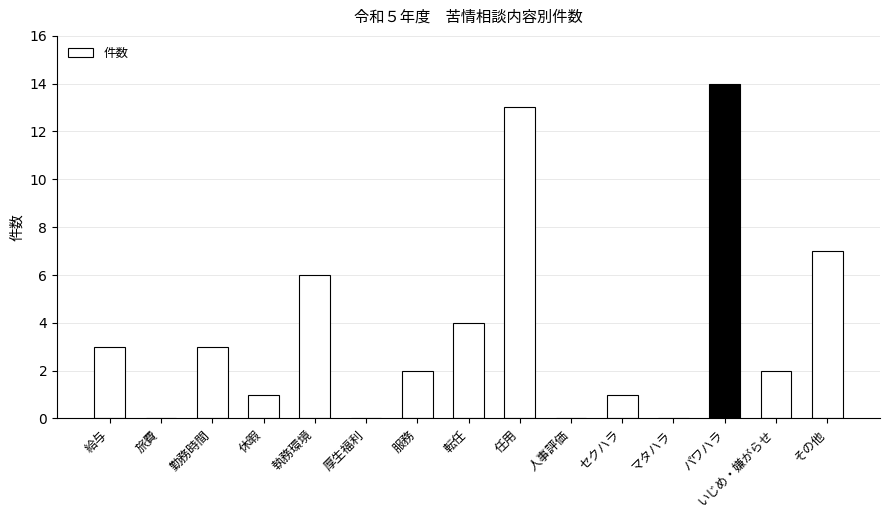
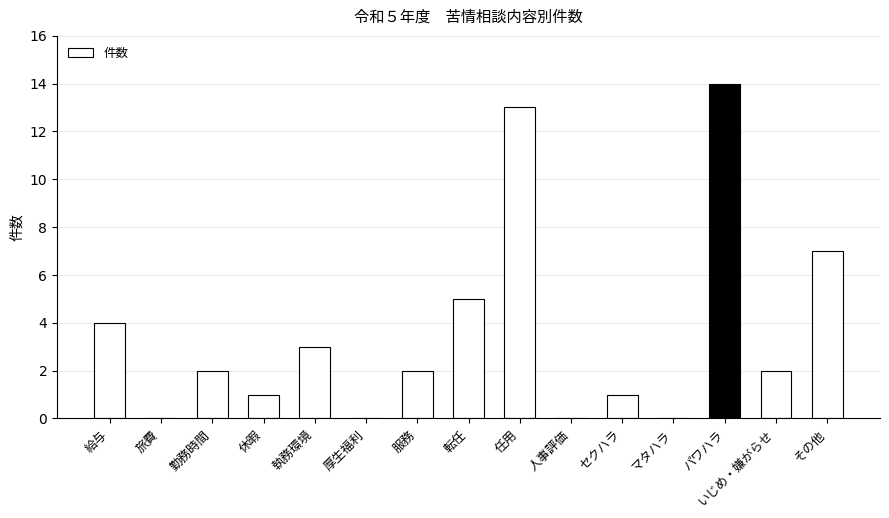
給与: 3 -> 4
勤務時間: 3 -> 2
執務環境: 6 -> 3
転任: 4 -> 5
